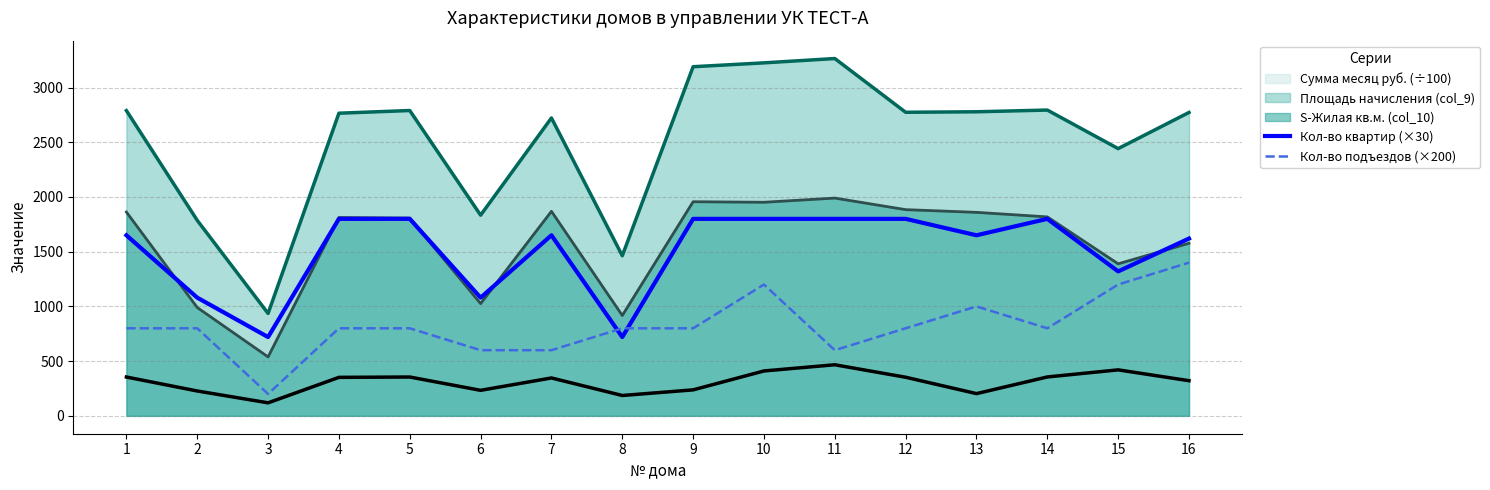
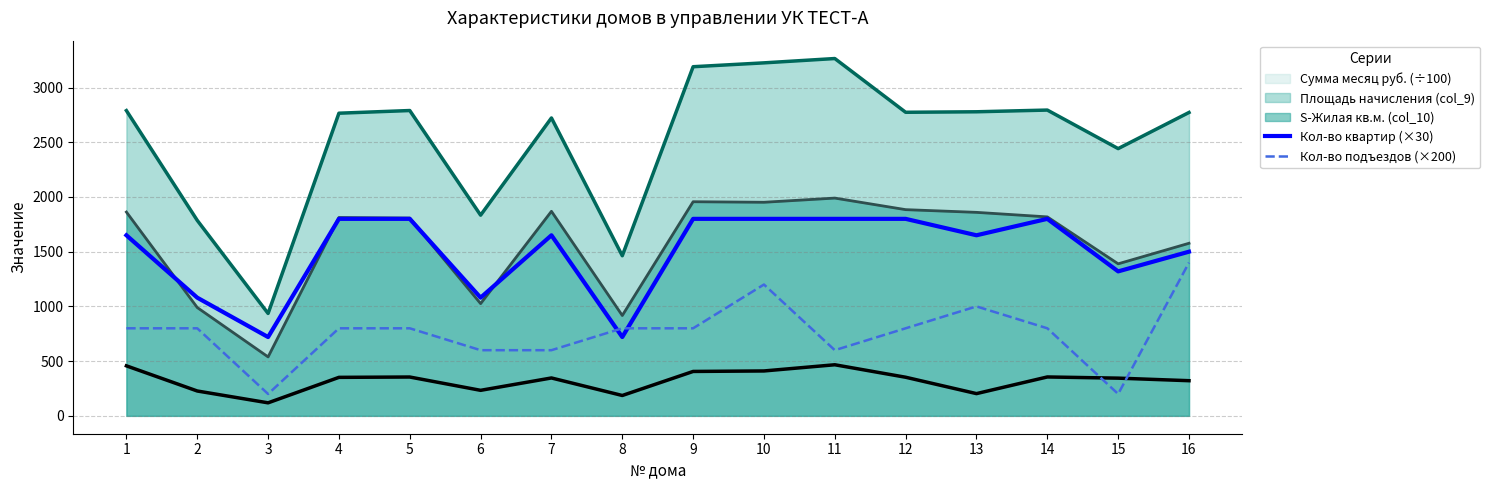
Сумма месяц руб. (÷100), 1: 350 -> 460
Сумма месяц руб. (÷100), 9: 240 -> 410
Сумма месяц руб. (÷100), 15: 420 -> 340
Кол-во подъездов (×200), 15: 1200 -> 200
Кол-во квартир (×30), 16: 1620 -> 1500
